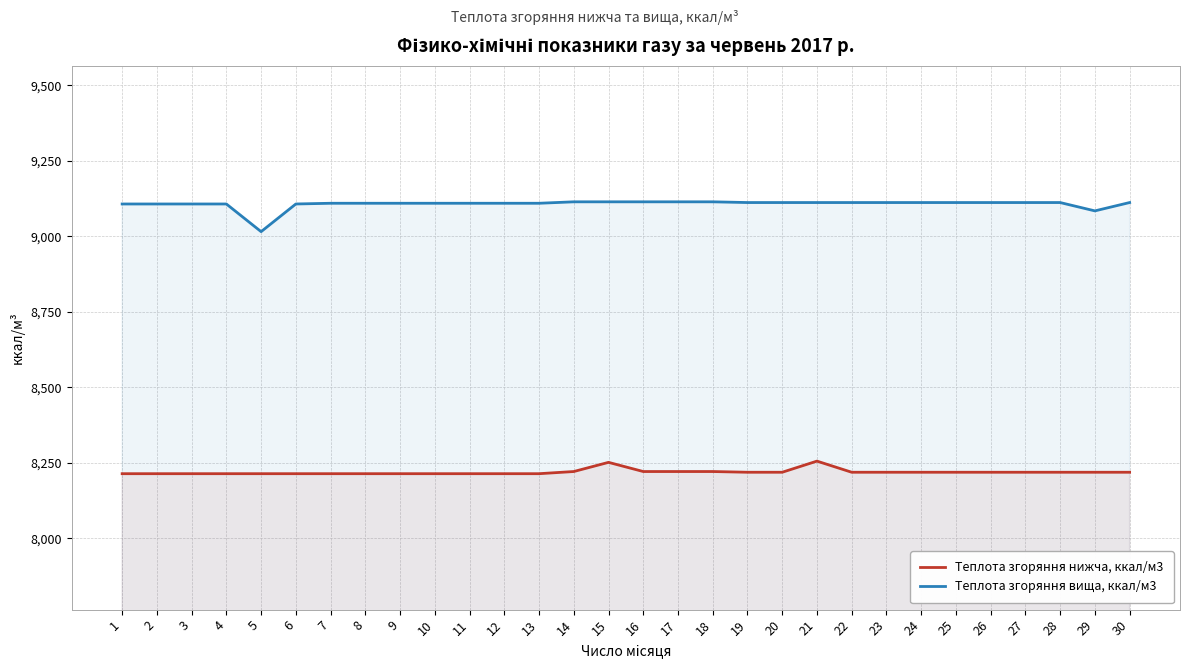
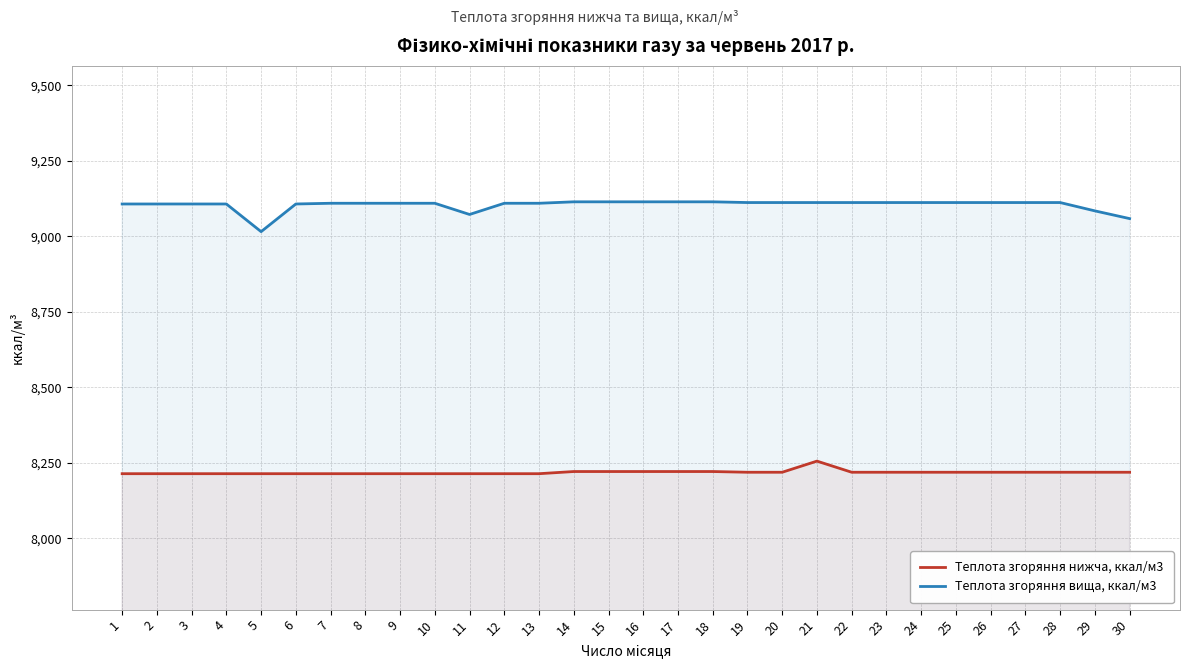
Теплота згоряння вища, ккал/м3, 11: 9,110 -> 9,070
Теплота згоряння нижча, ккал/м3, 15: 8,250 -> 8,220
Теплота згоряння вища, ккал/м3, 30: 9,110 -> 9,060
